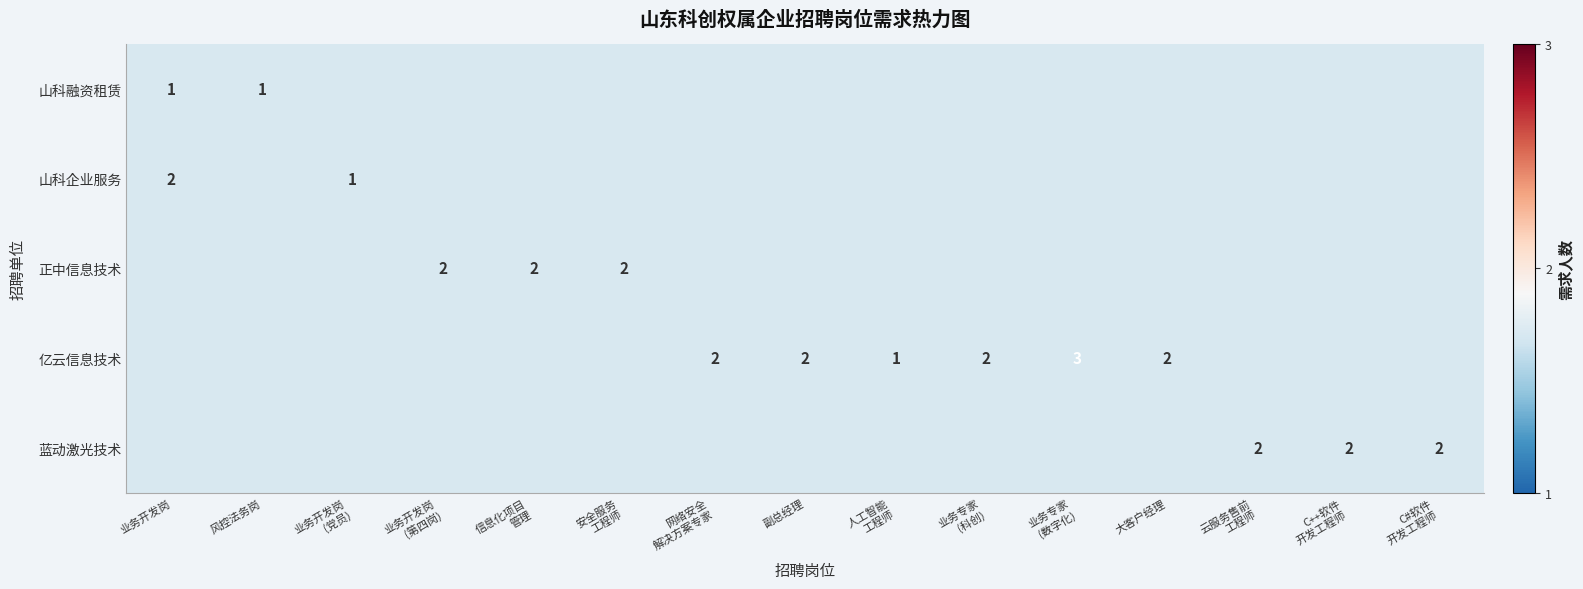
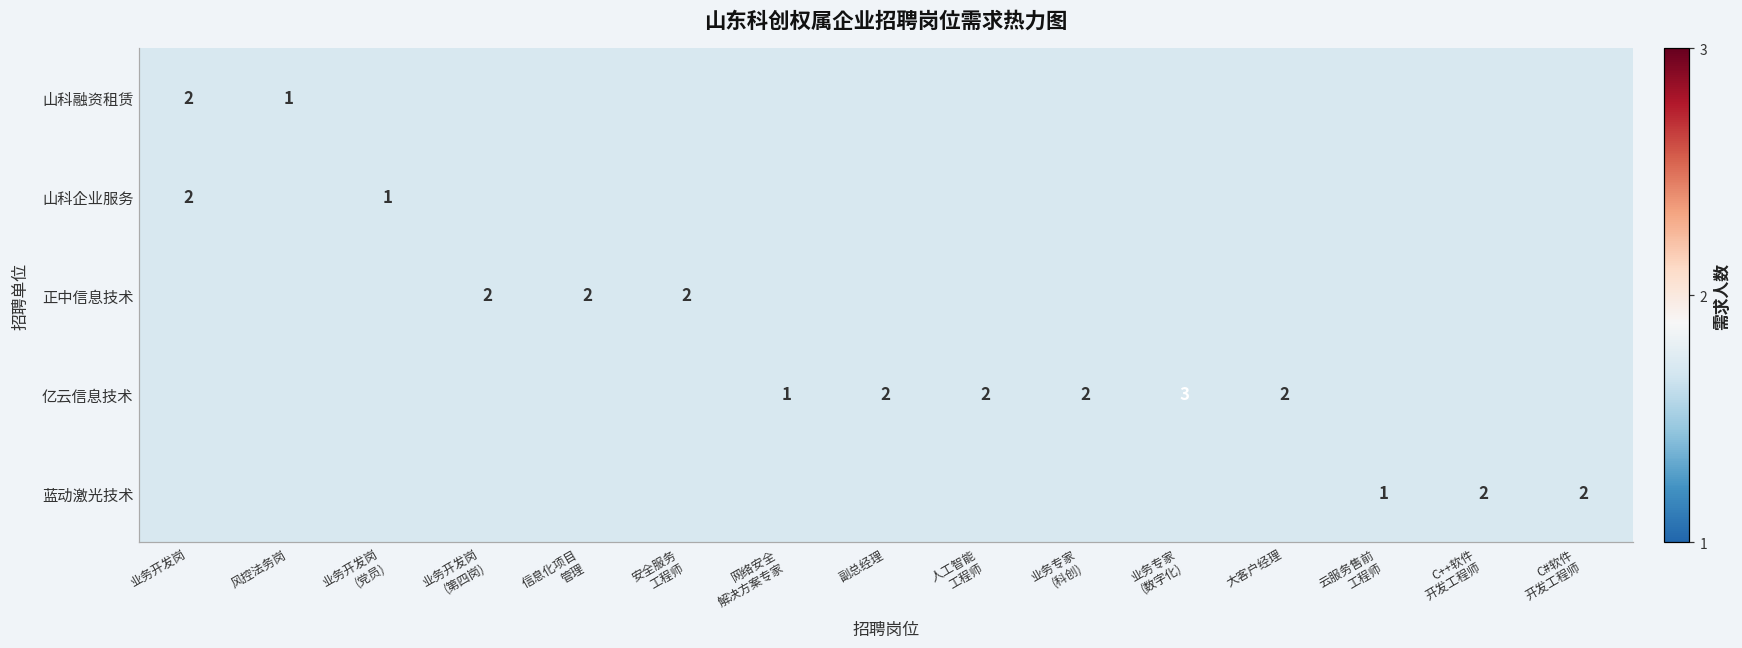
山科融资租赁, 业务开发岗: 1 -> 2
亿云信息技术, 网络安全 解决方案专家: 2 -> 1
亿云信息技术, 人工智能 工程师: 1 -> 2
蓝动激光技术, 云服务售前 工程师: 2 -> 1
